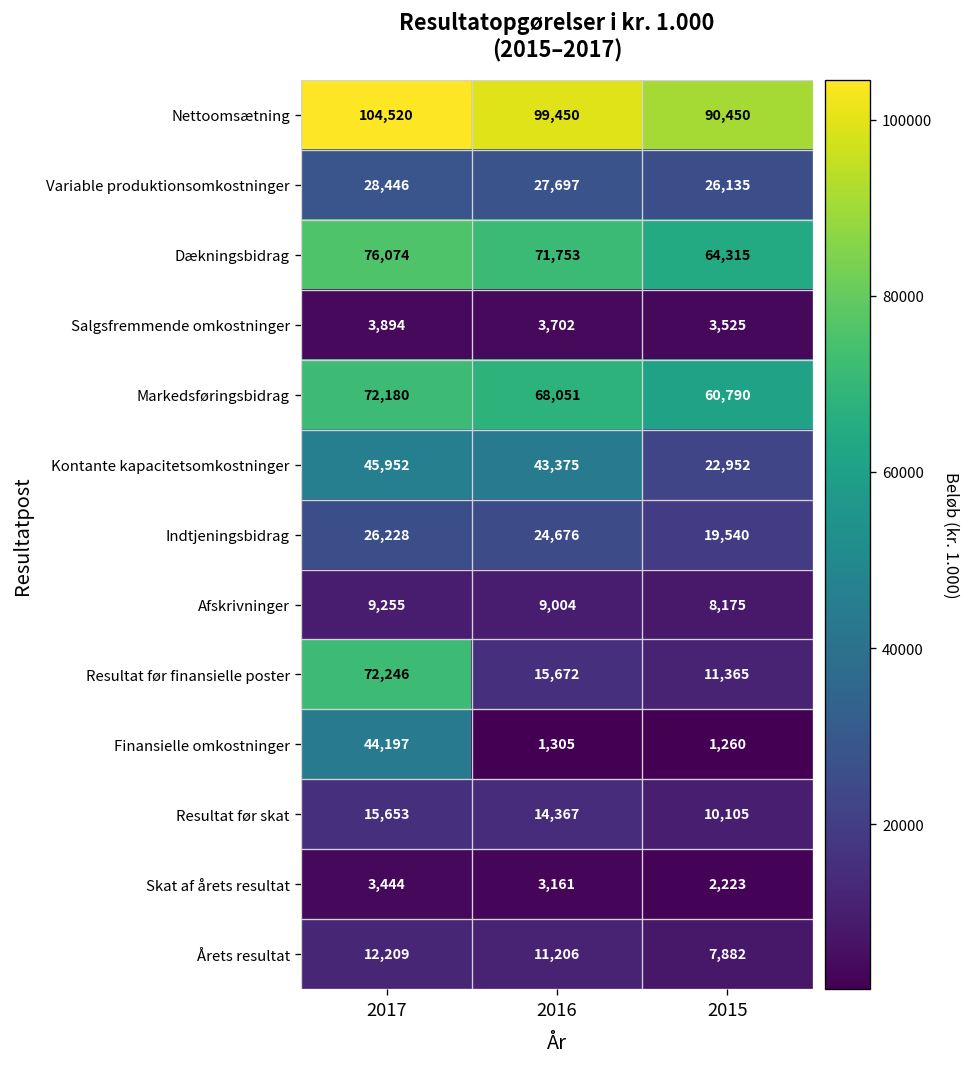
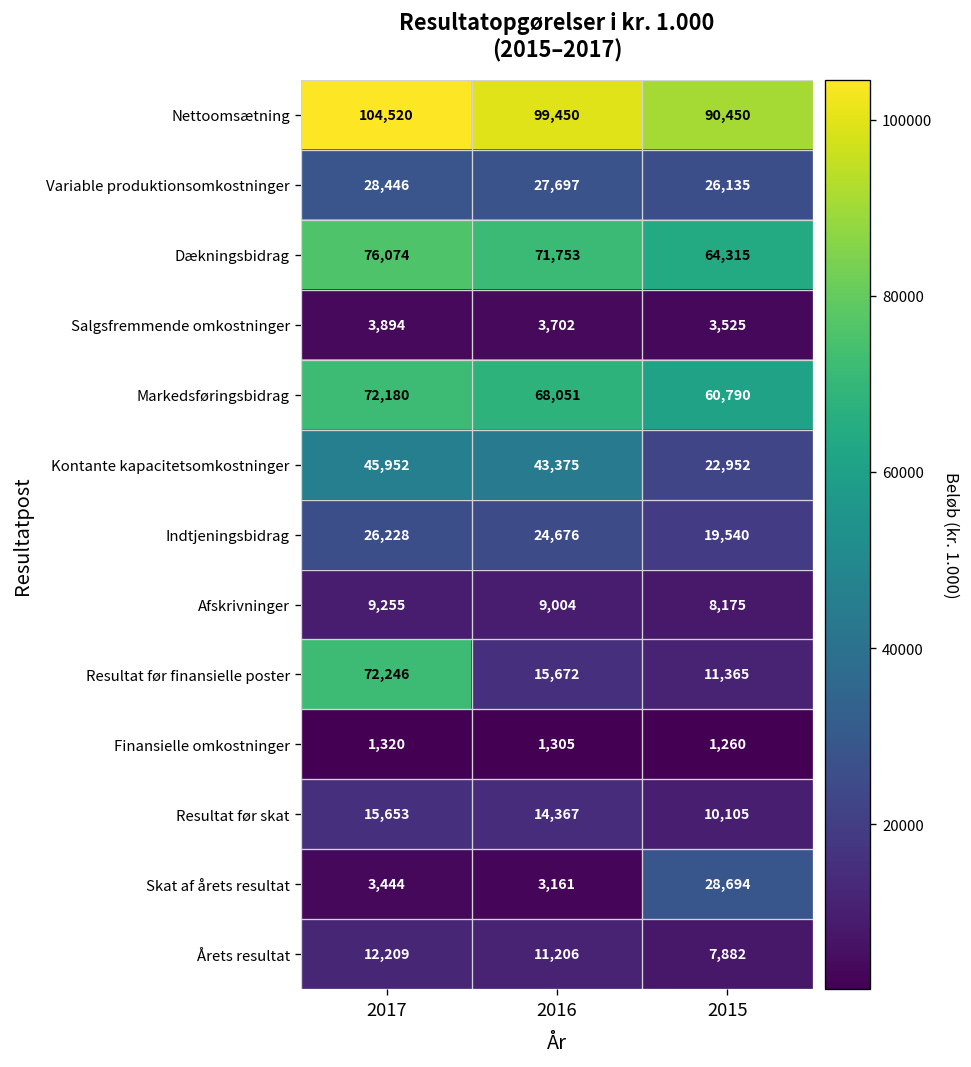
Finansielle omkostninger, 2017: 44,197 -> 1,320
Skat af årets resultat, 2015: 2,223 -> 28,694
